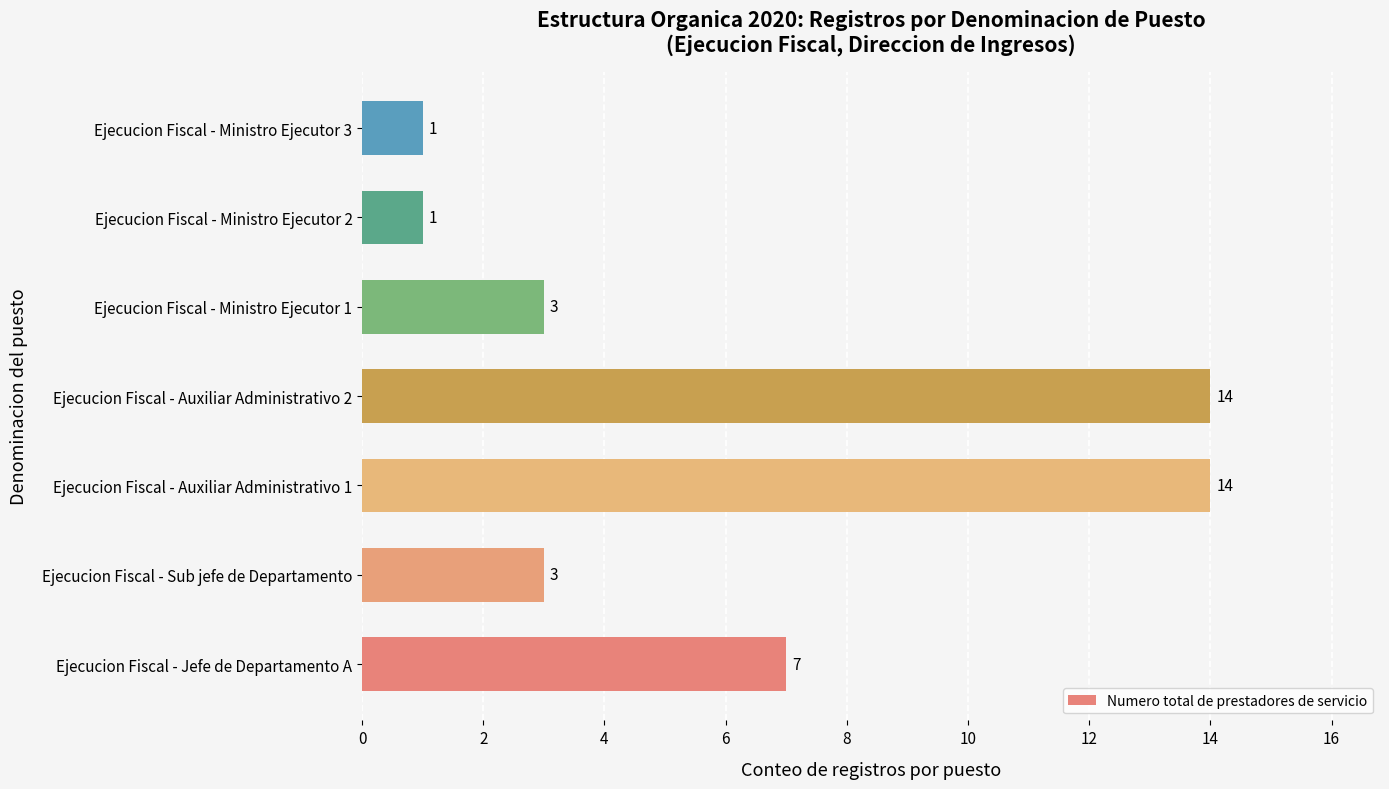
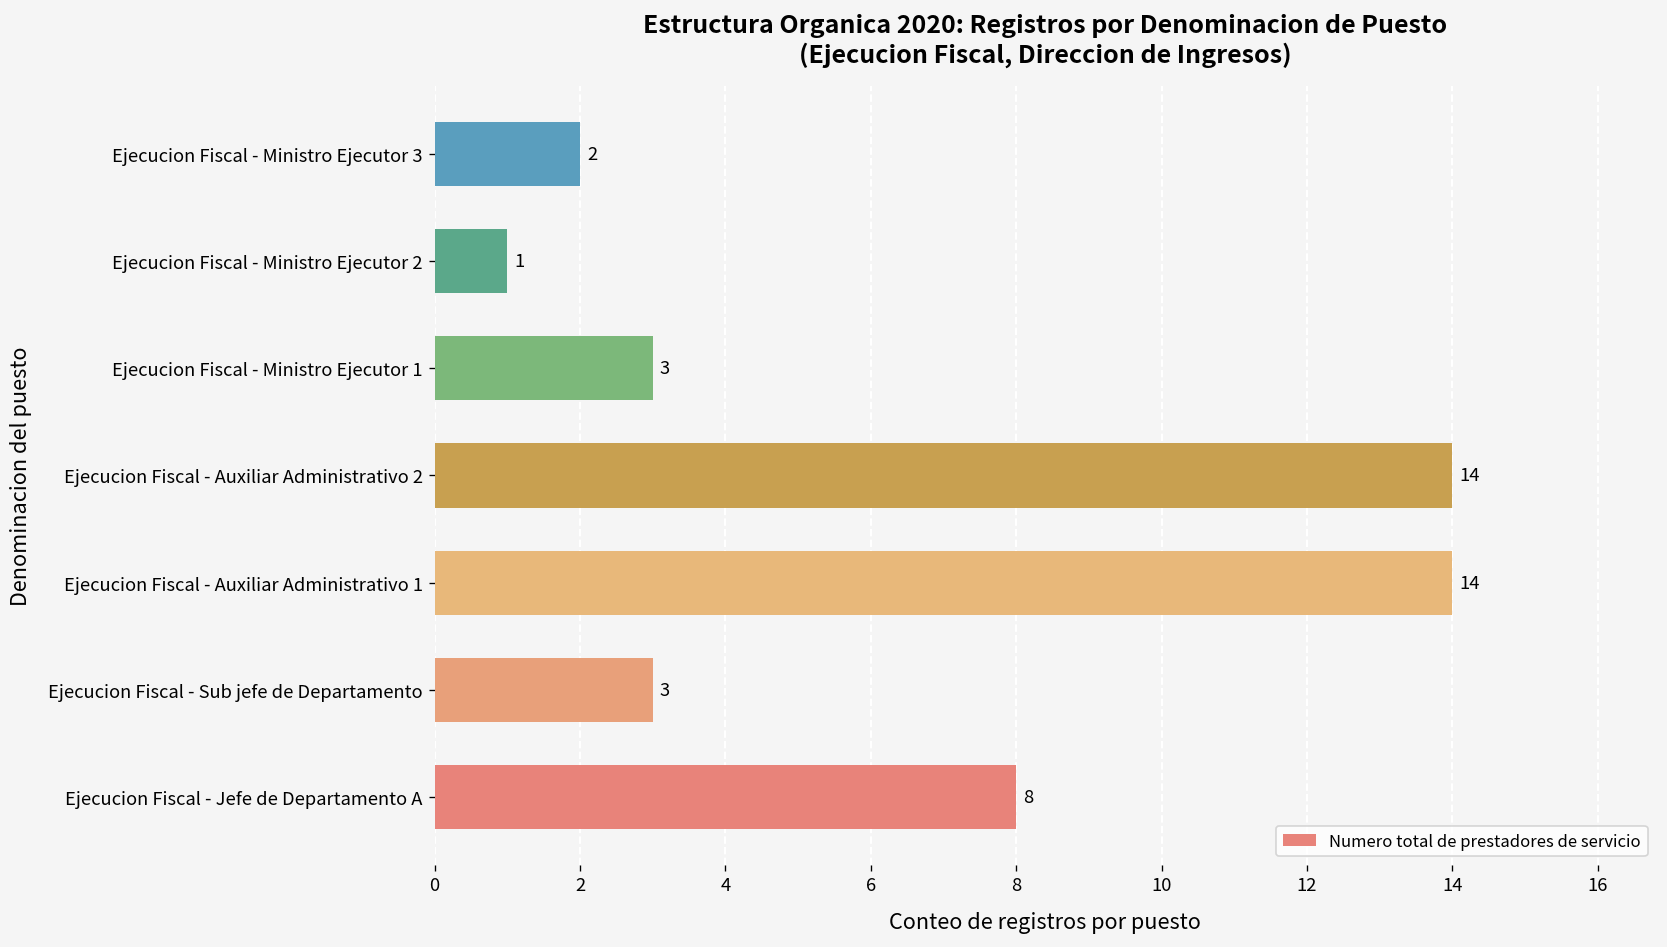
Ejecucion Fiscal - Ministro Ejecutor 3: 1 -> 2
Ejecucion Fiscal - Jefe de Departamento A: 7 -> 8
